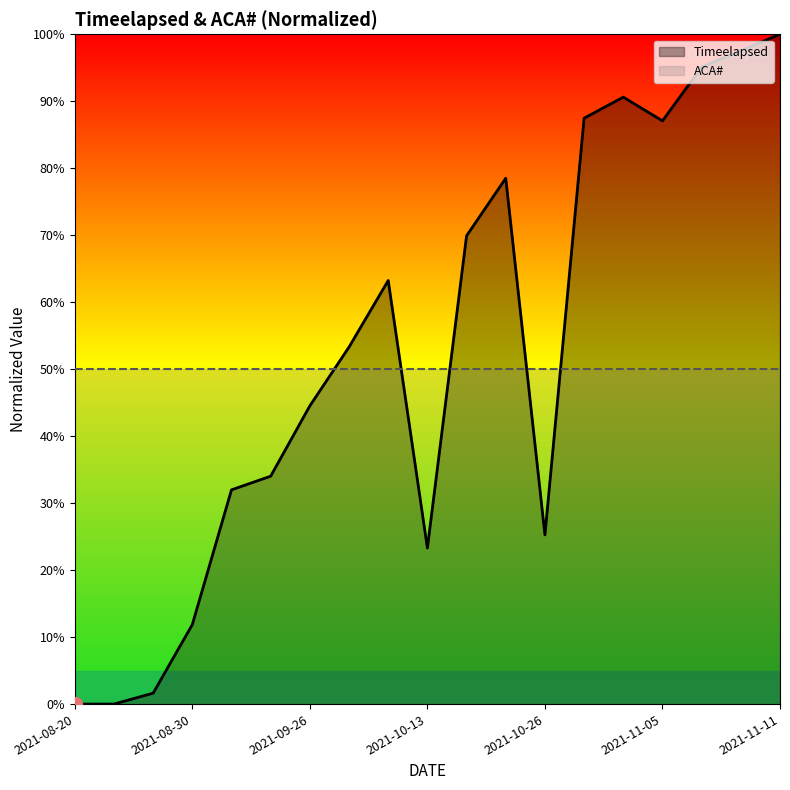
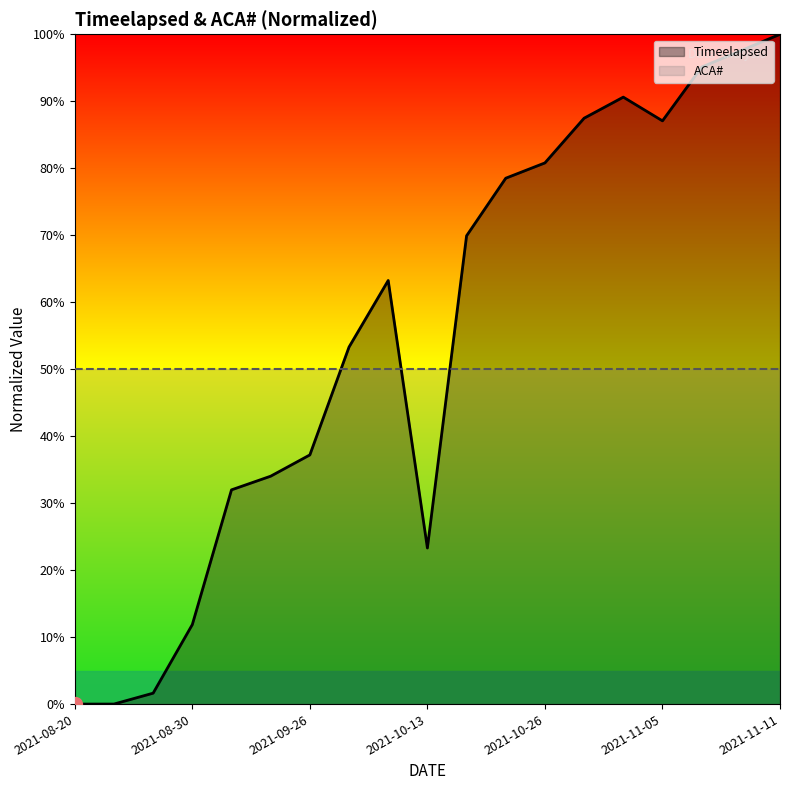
Timeelapsed, 2021-09-26: 45% -> 37%
Timeelapsed, 2021-10-26: 25% -> 81%
